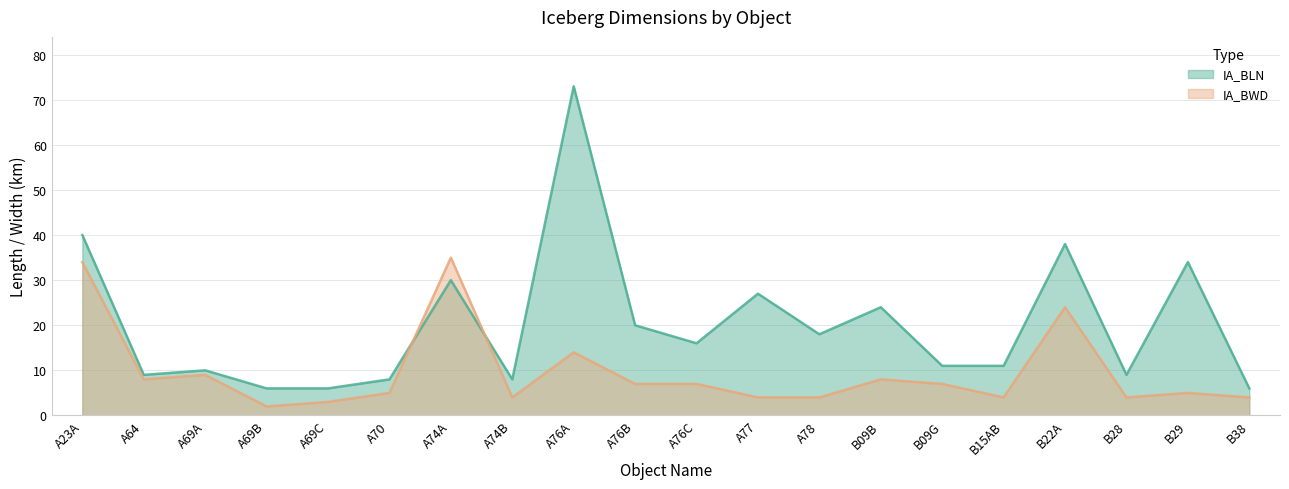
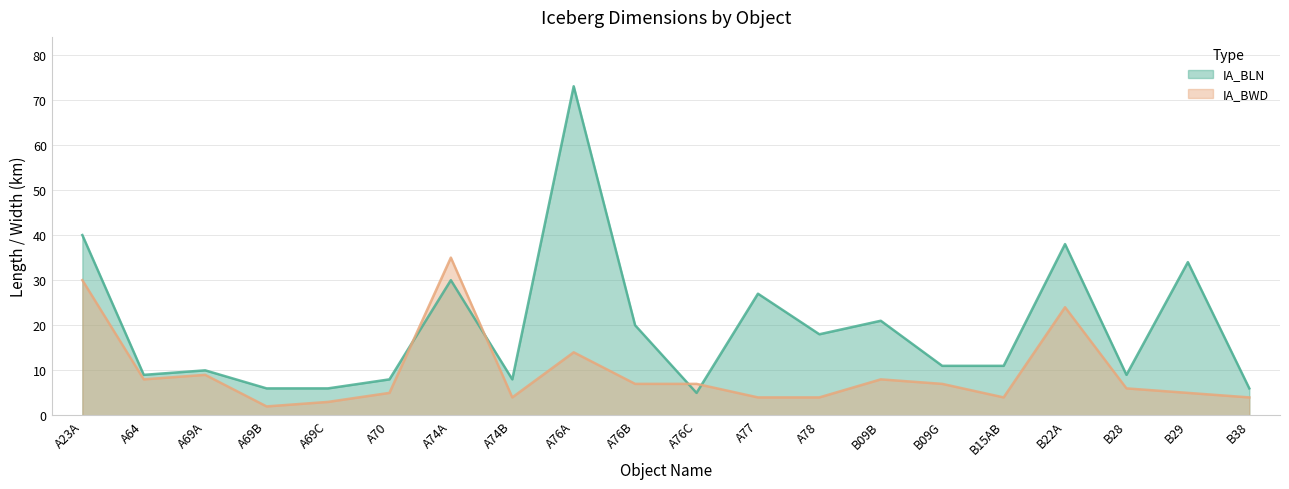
IA_BWD, A23A: 34 -> 30
IA_BLN, A76C: 16 -> 5
IA_BLN, B09B: 24 -> 21
IA_BWD, B28: 4 -> 6
